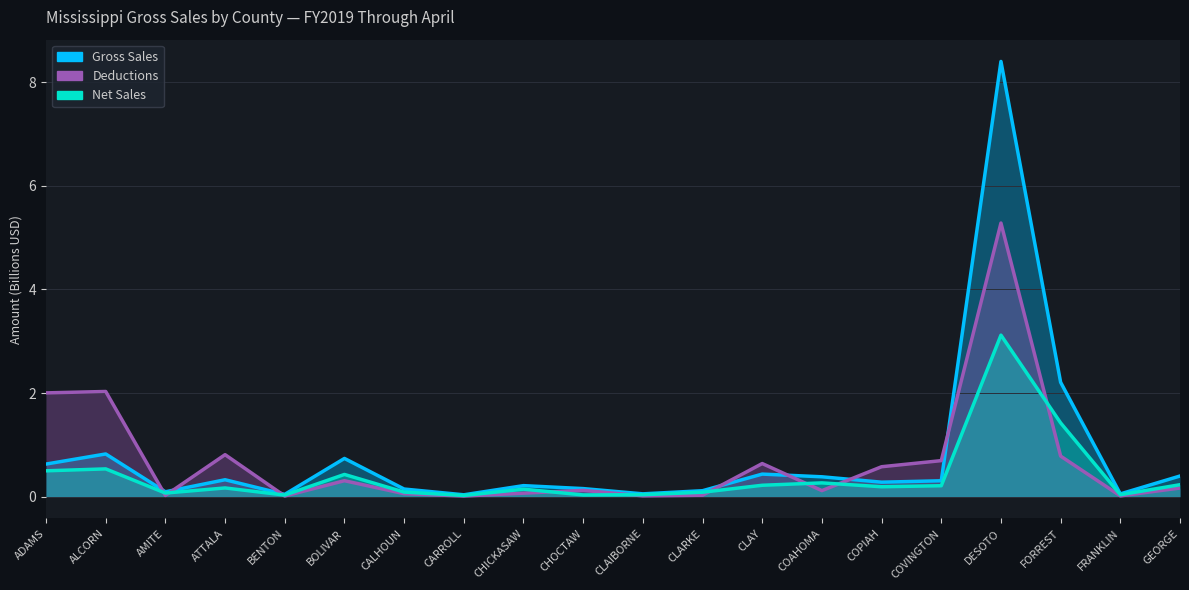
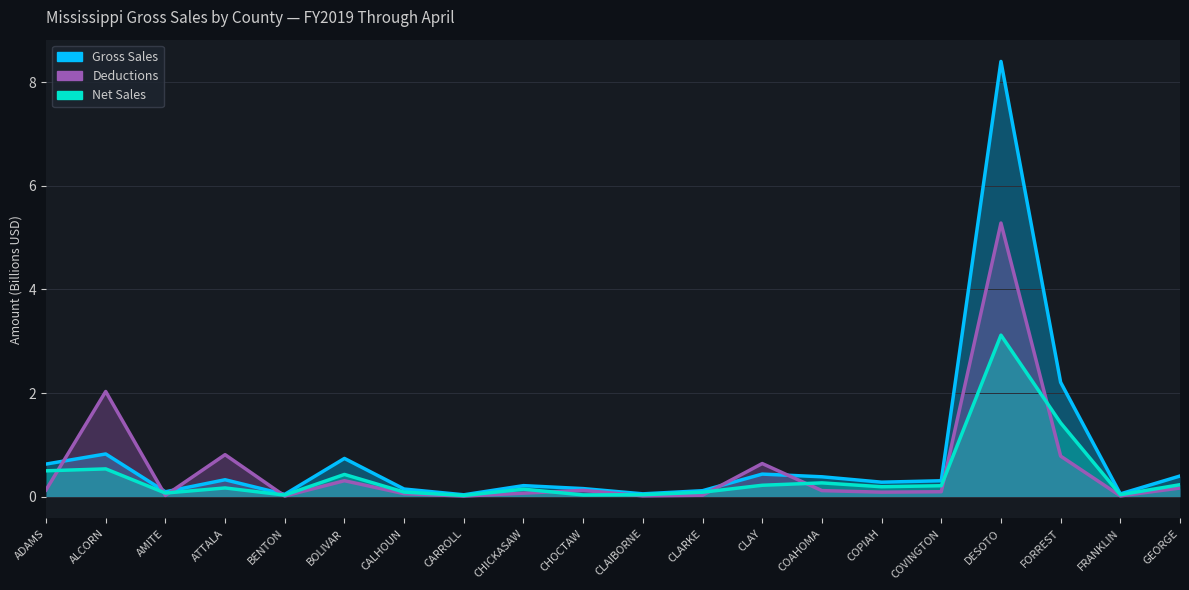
Deductions, ADAMS: 2.0 -> 0.1
Deductions, COPIAH: 0.6 -> 0.1
Deductions, COVINGTON: 0.7 -> 0.1
